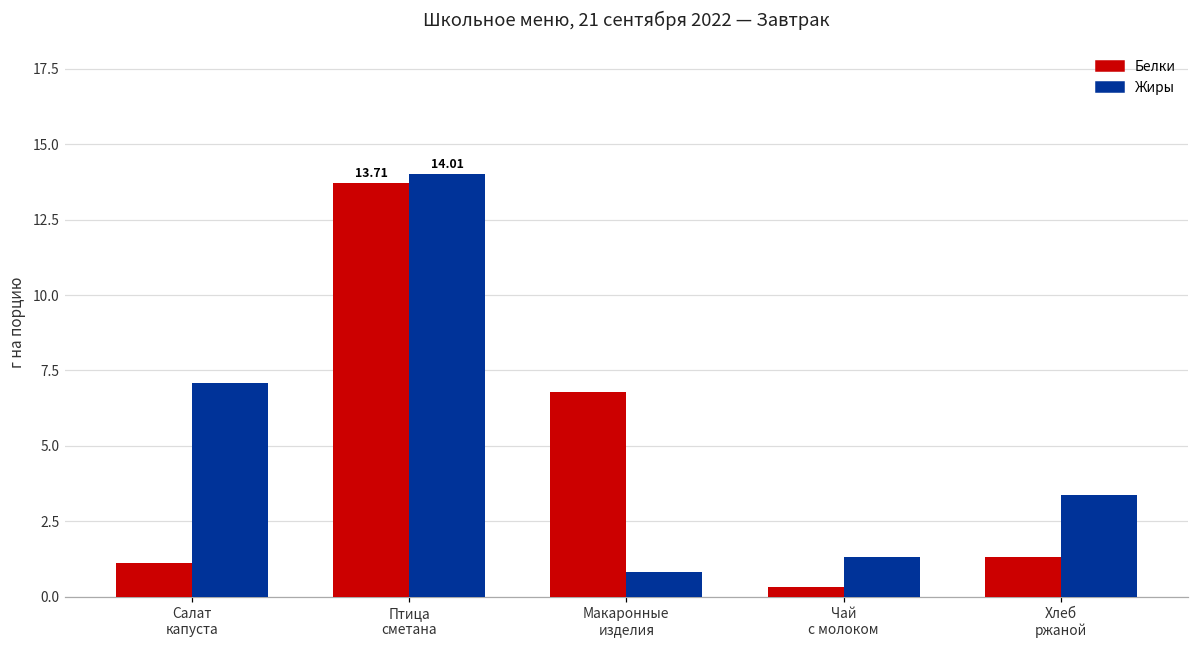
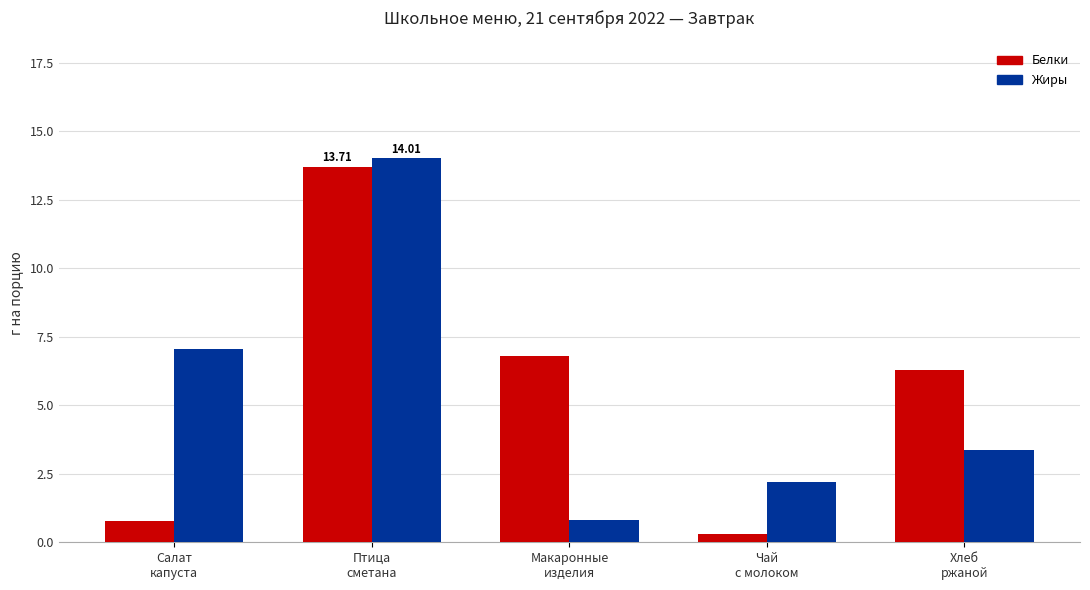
Белки, Салат капуста: 1.1 -> 0.8
Жиры, Чай с молоком: 1.3 -> 2.2
Белки, Хлеб ржаной: 1.3 -> 6.3
